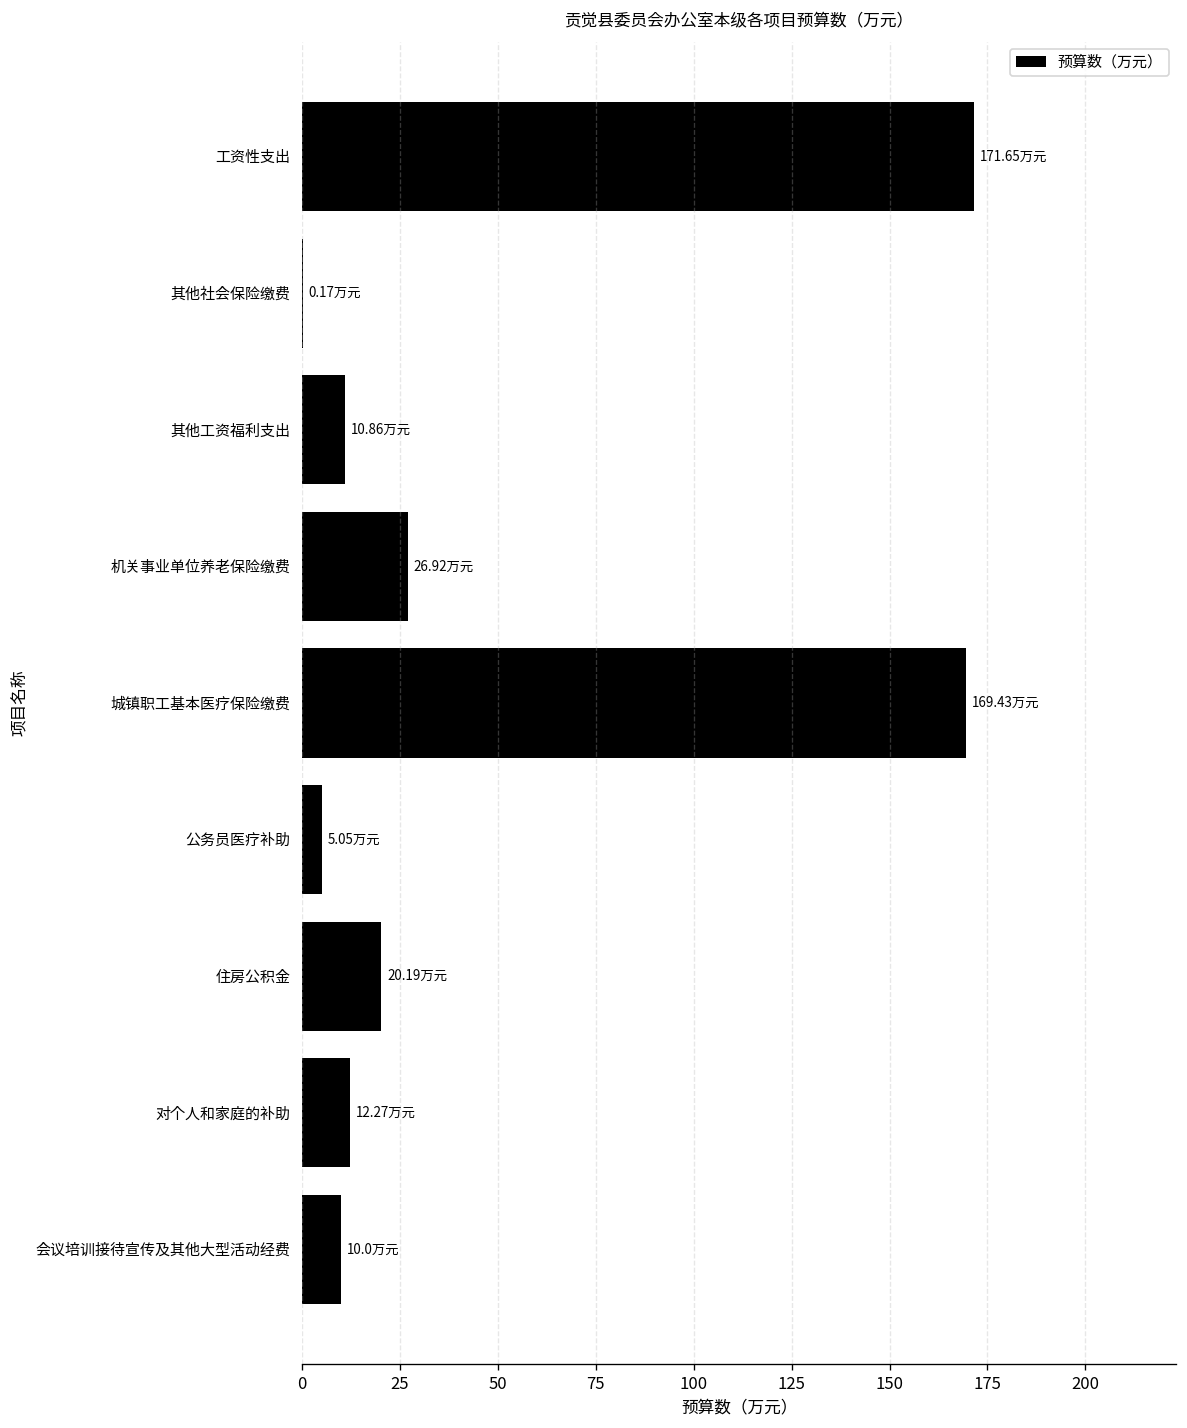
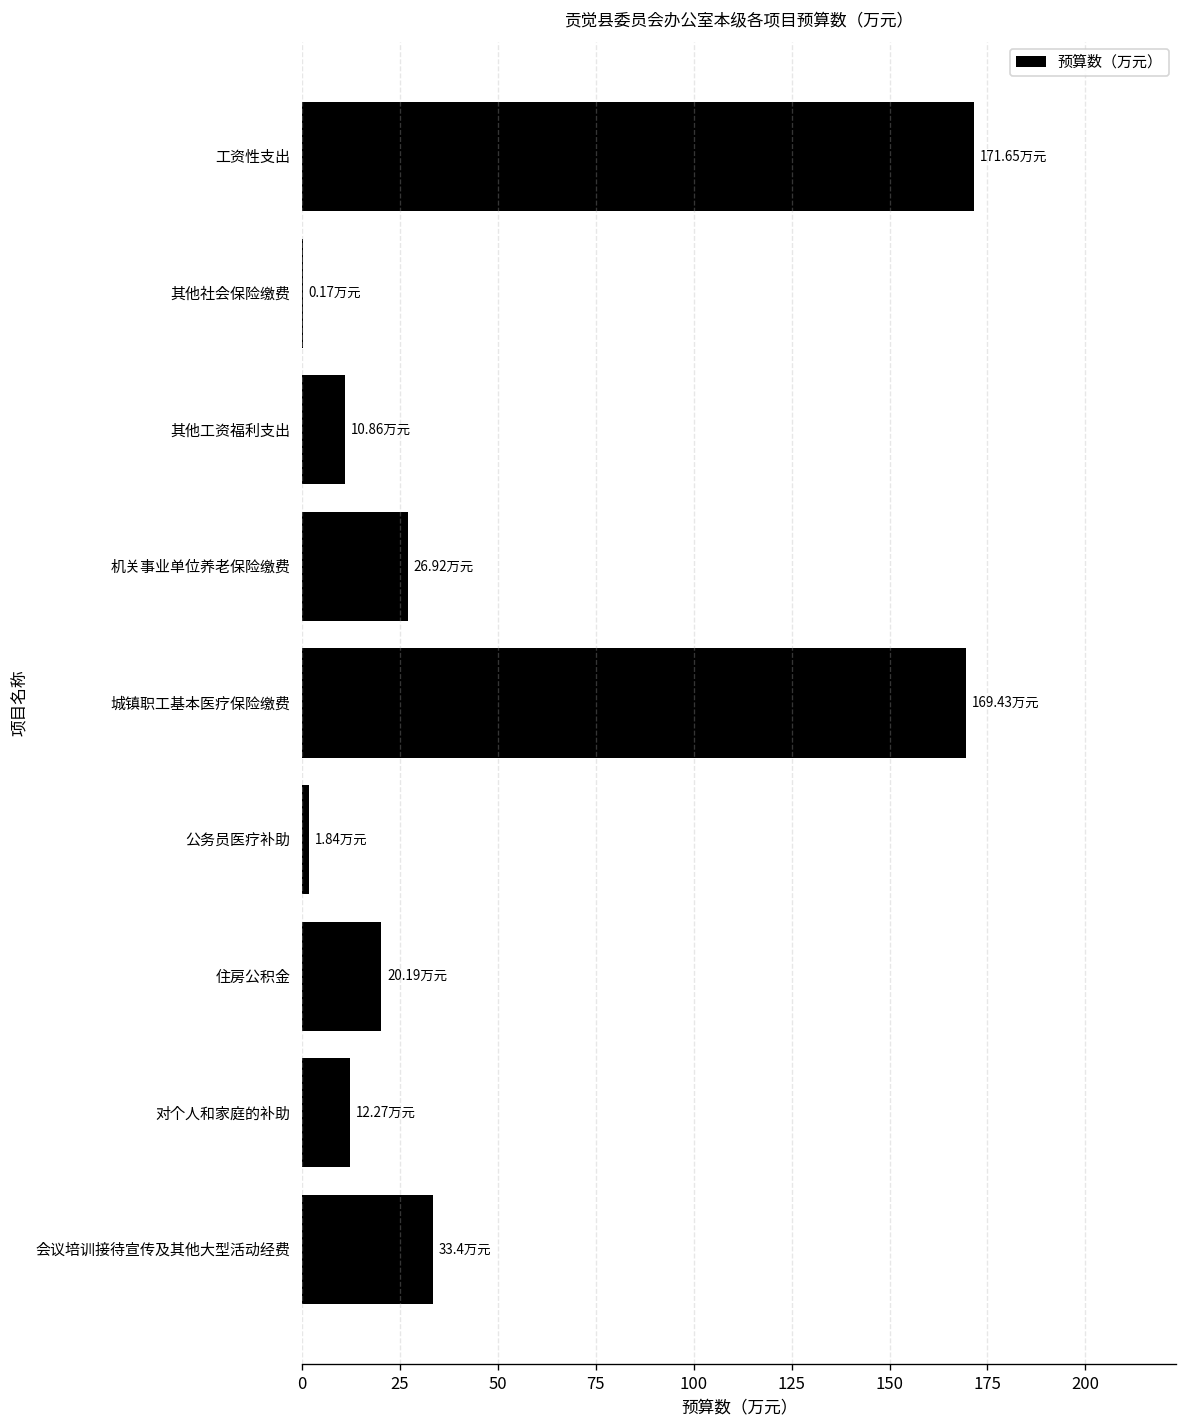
公务员医疗补助: 5.05 -> 1.84
会议培训接待宣传及其他大型活动经费: 10.0 -> 33.4
